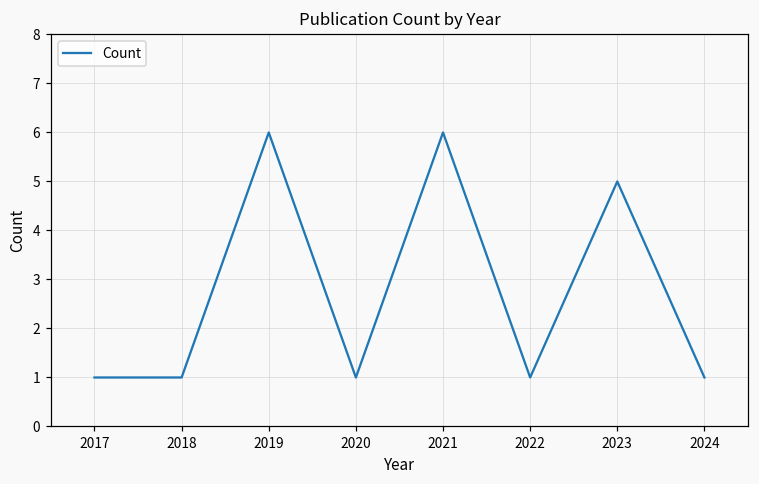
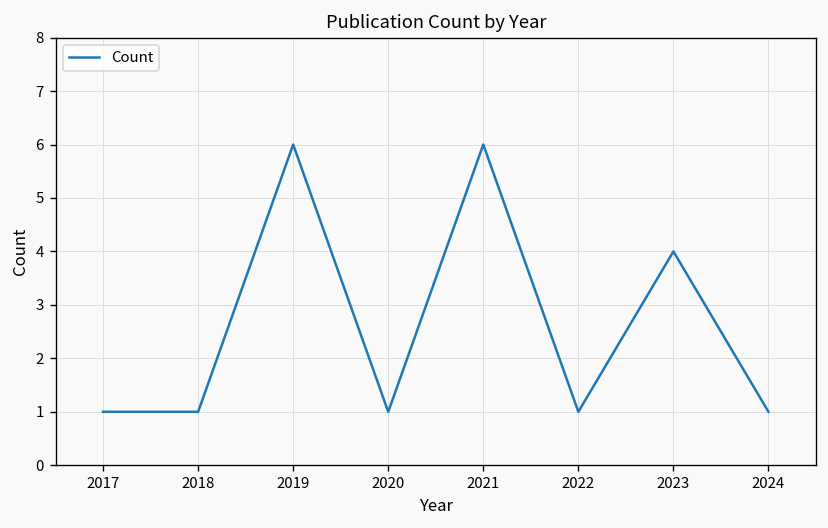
2023: 5 -> 4
